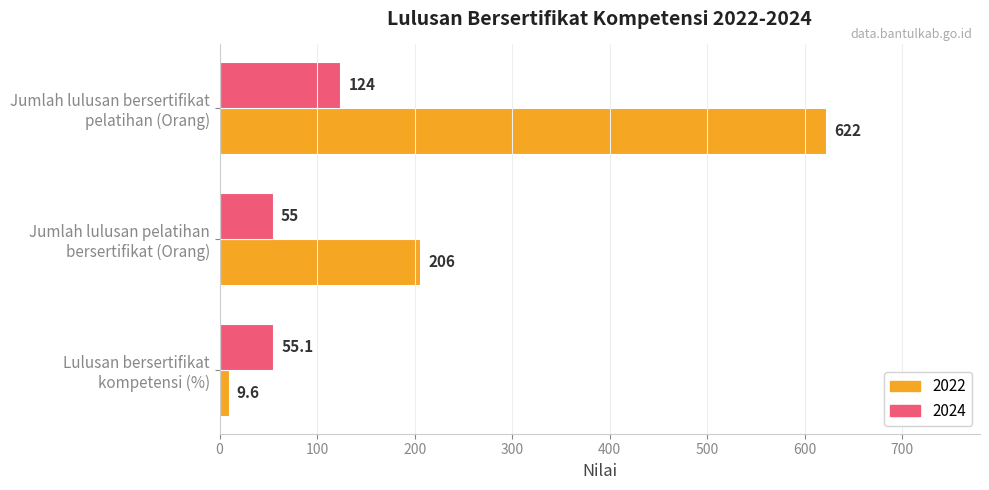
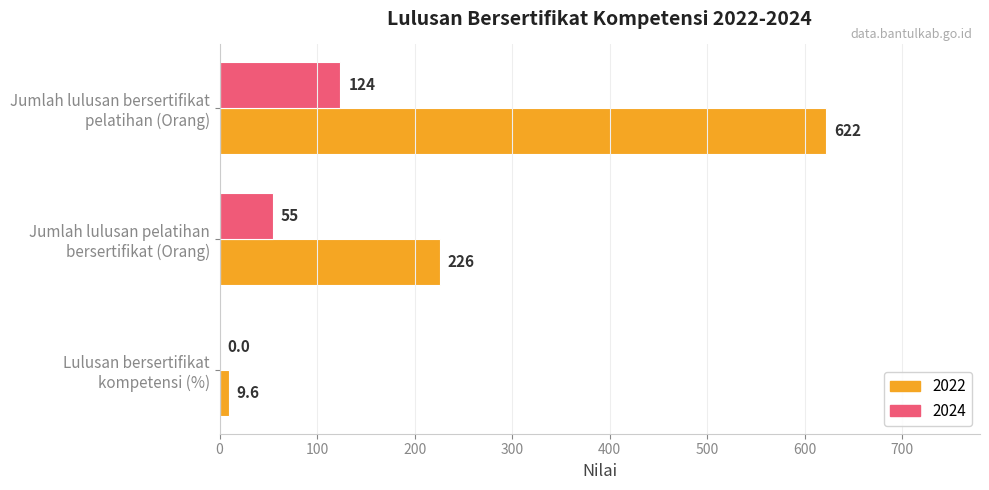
2022, Jumlah lulusan pelatihan bersertifikat (Orang): 206 -> 226
2024, Lulusan bersertifikat kompetensi (%): 55.1 -> 0.0
